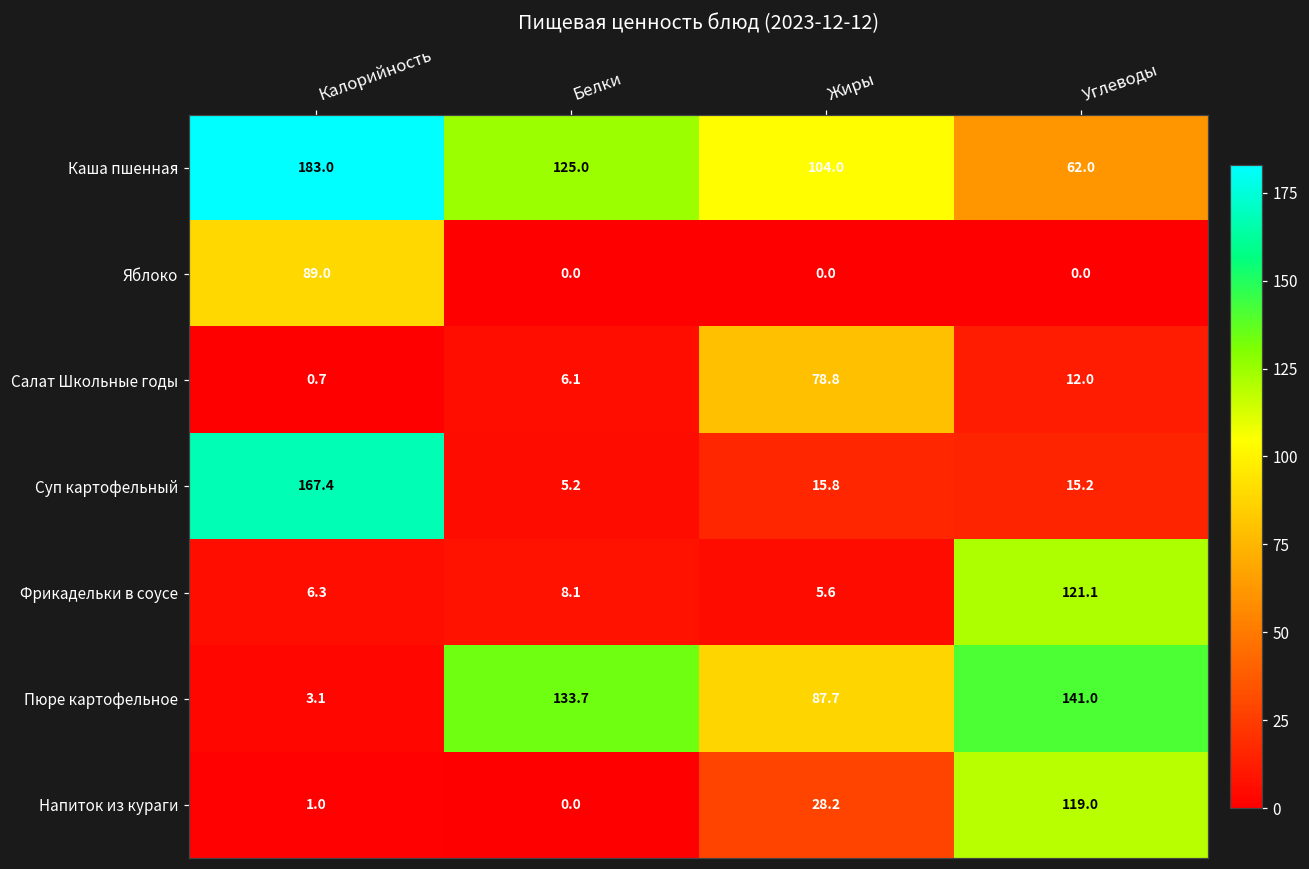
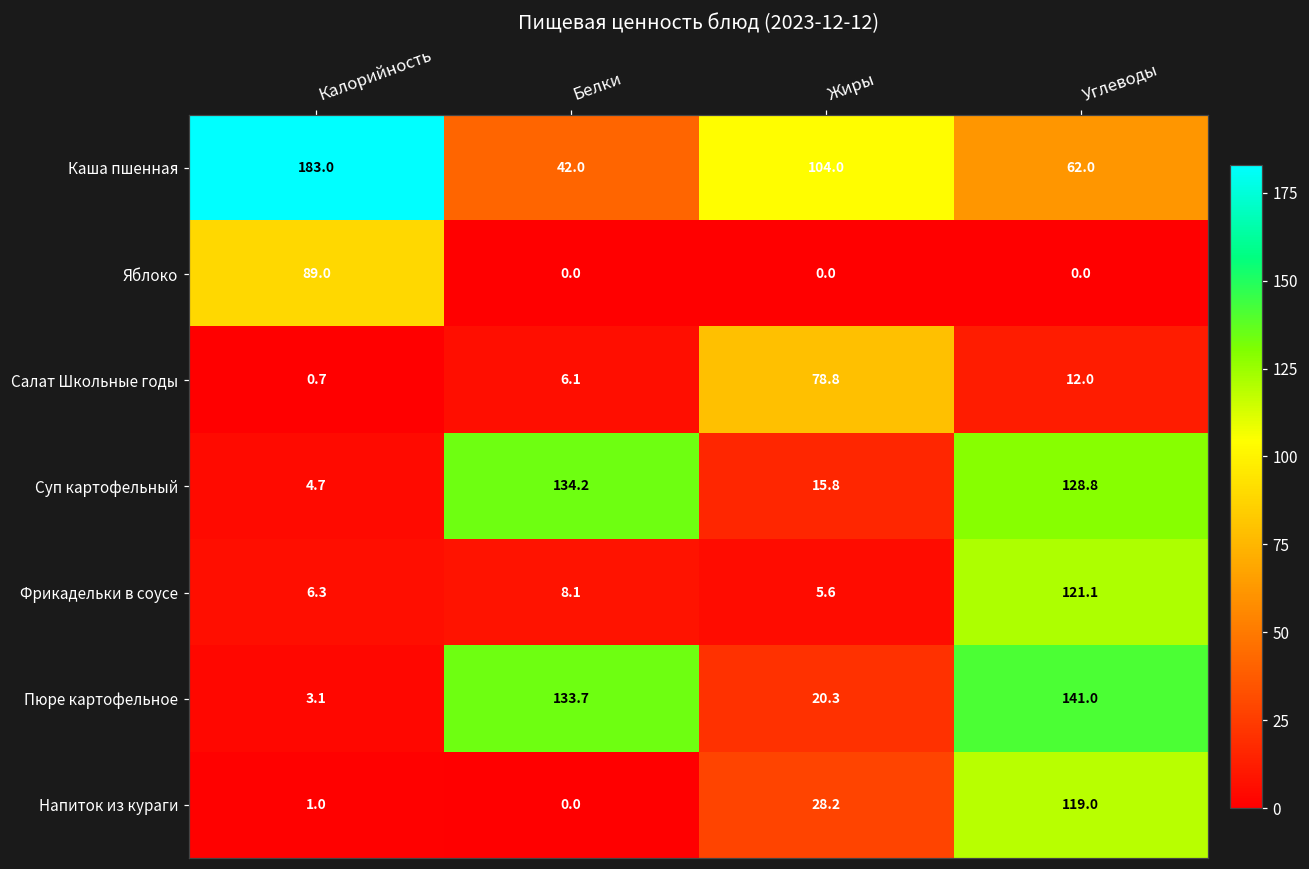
Каша пшенная, Белки: 125.0 -> 42.0
Суп картофельный, Калорийность: 167.4 -> 4.7
Суп картофельный, Белки: 5.2 -> 134.2
Суп картофельный, Углеводы: 15.2 -> 128.8
Пюре картофельное, Жиры: 87.7 -> 20.3
